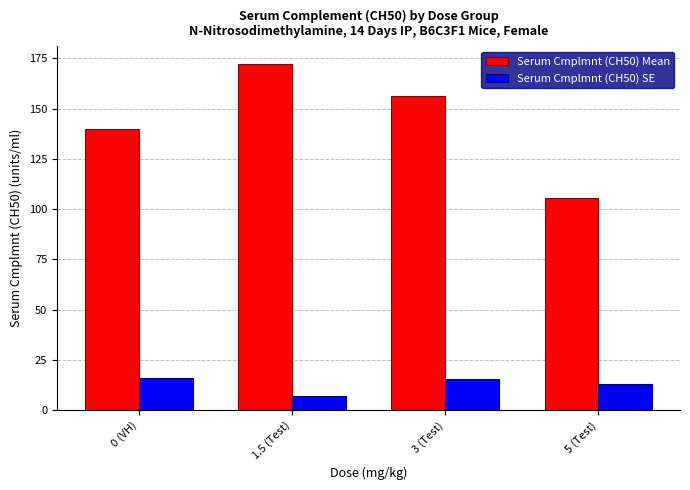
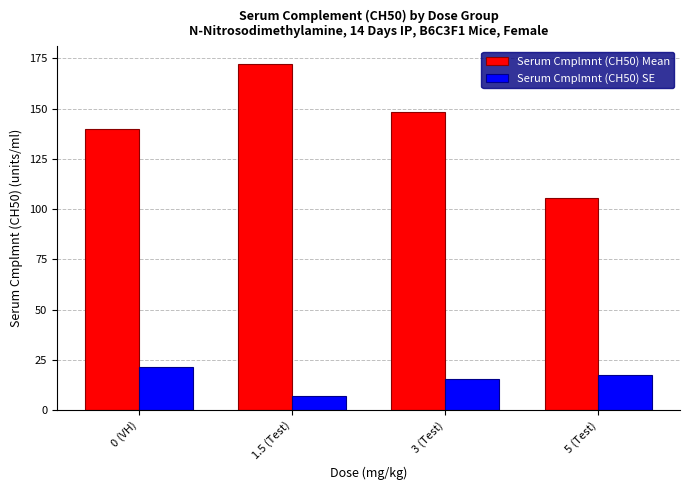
Serum Cmplmnt (CH50) SE, 0 (VH): 16 -> 21
Serum Cmplmnt (CH50) Mean, 3 (Test): 156 -> 149
Serum Cmplmnt (CH50) SE, 5 (Test): 13 -> 18
